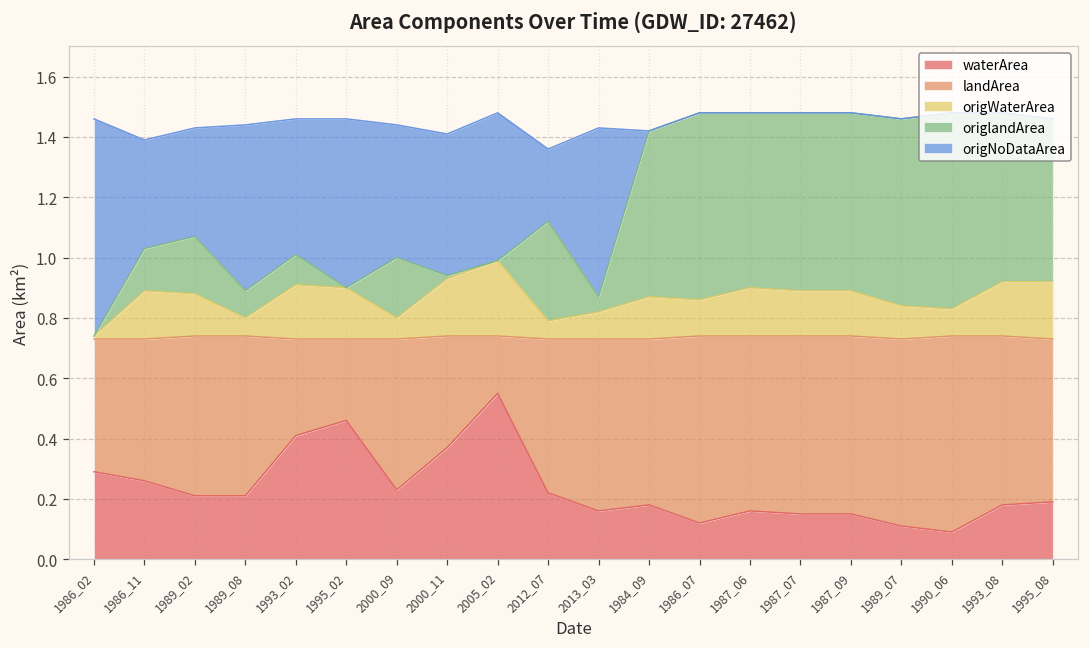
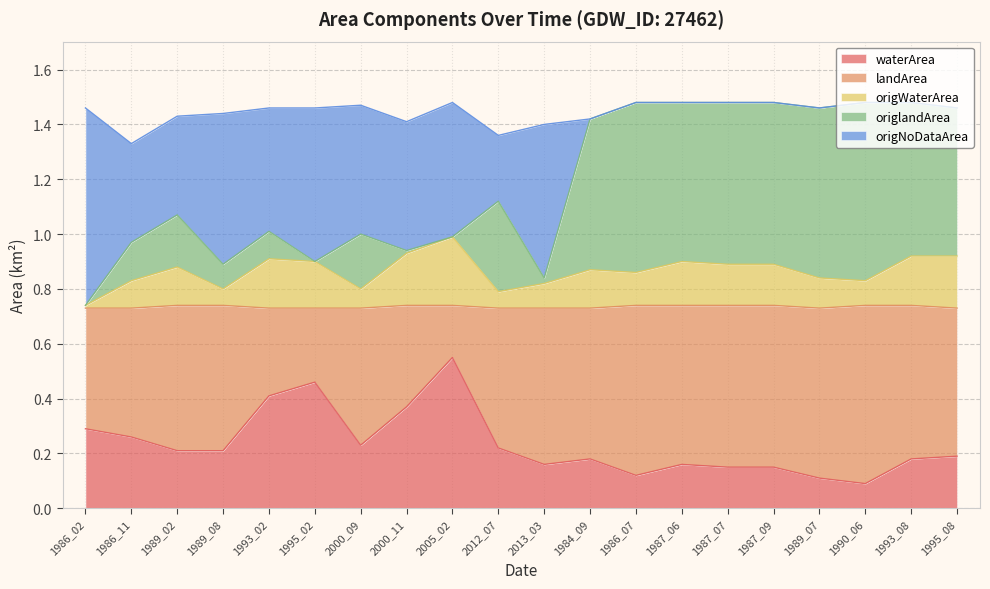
origWaterArea, 1986_11: 0.16 -> 0.10
origNoDataArea, 2000_09: 0.44 -> 0.47
origlandArea, 2013_03: 0.05 -> 0.02
